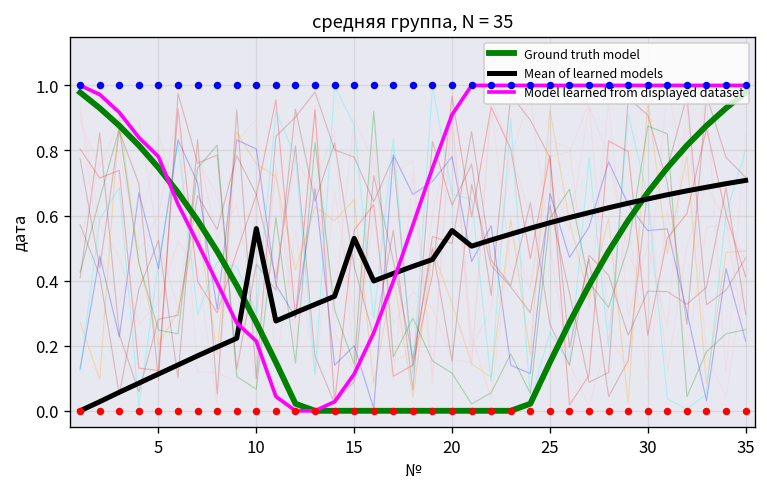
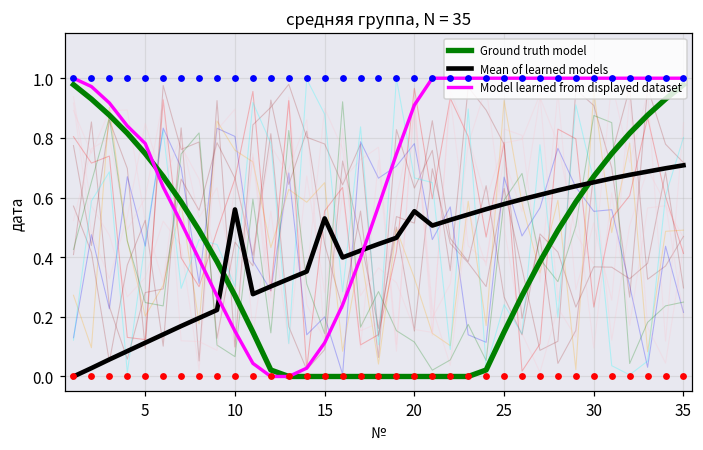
Model learned from displayed dataset, 10: 0.21 -> 0.15
